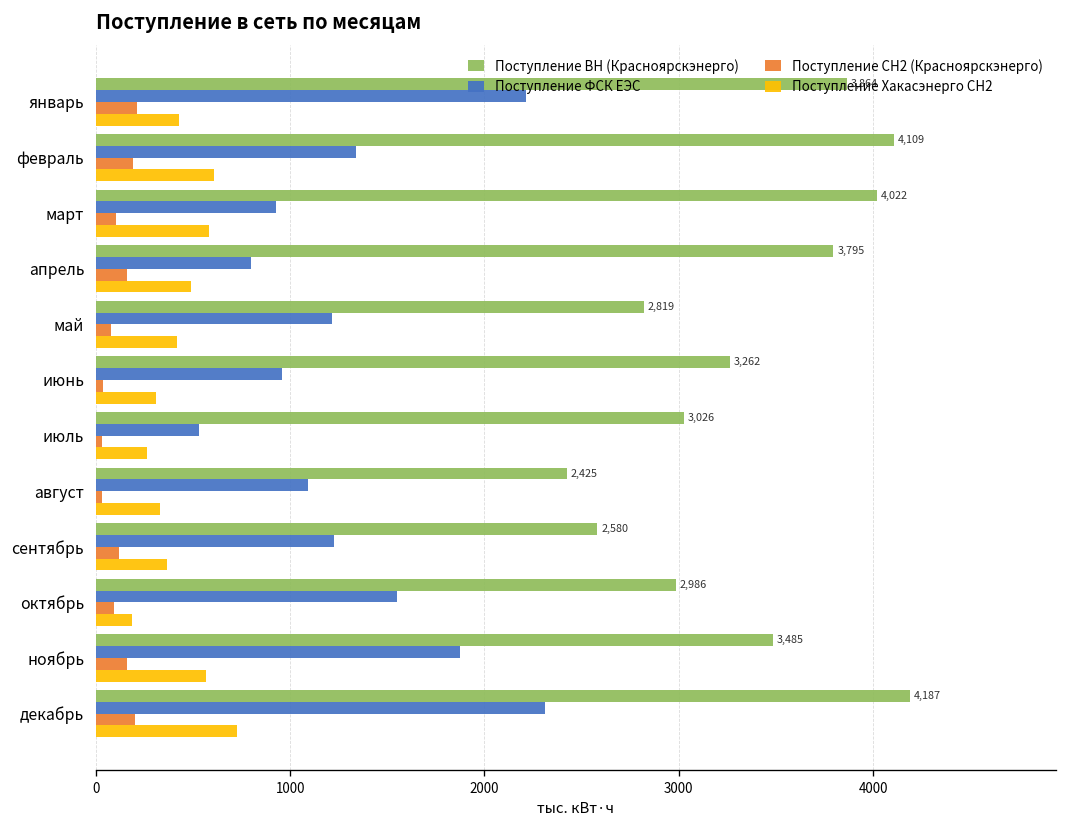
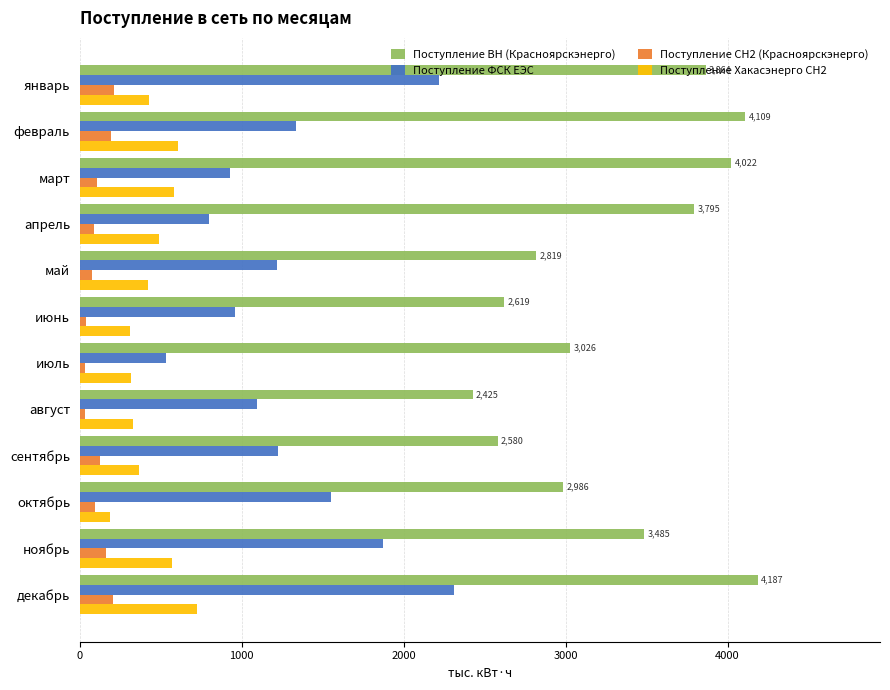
Поступление СН2 (Красноярскэнерго), апрель: 160 -> 90
Поступление ВН (Красноярскэнерго), июнь: 3,262 -> 2,619
Поступление Хакасэнерго СН2, июль: 260 -> 320
